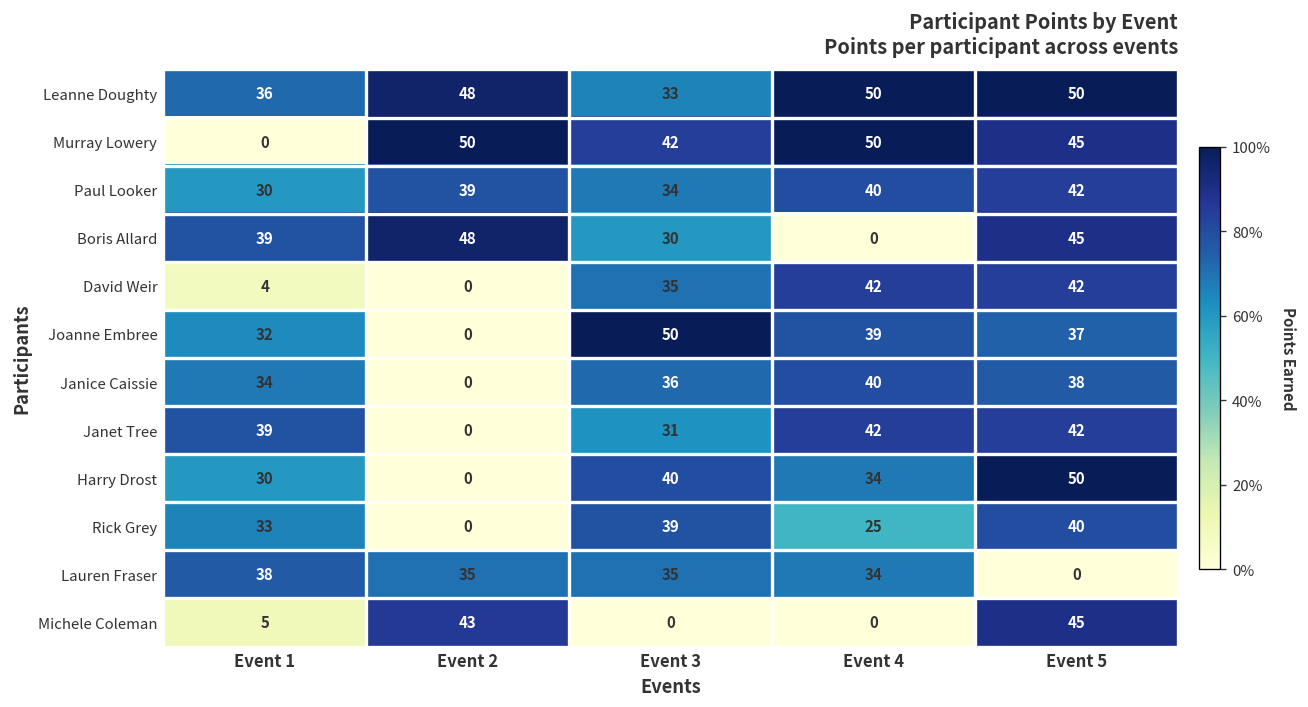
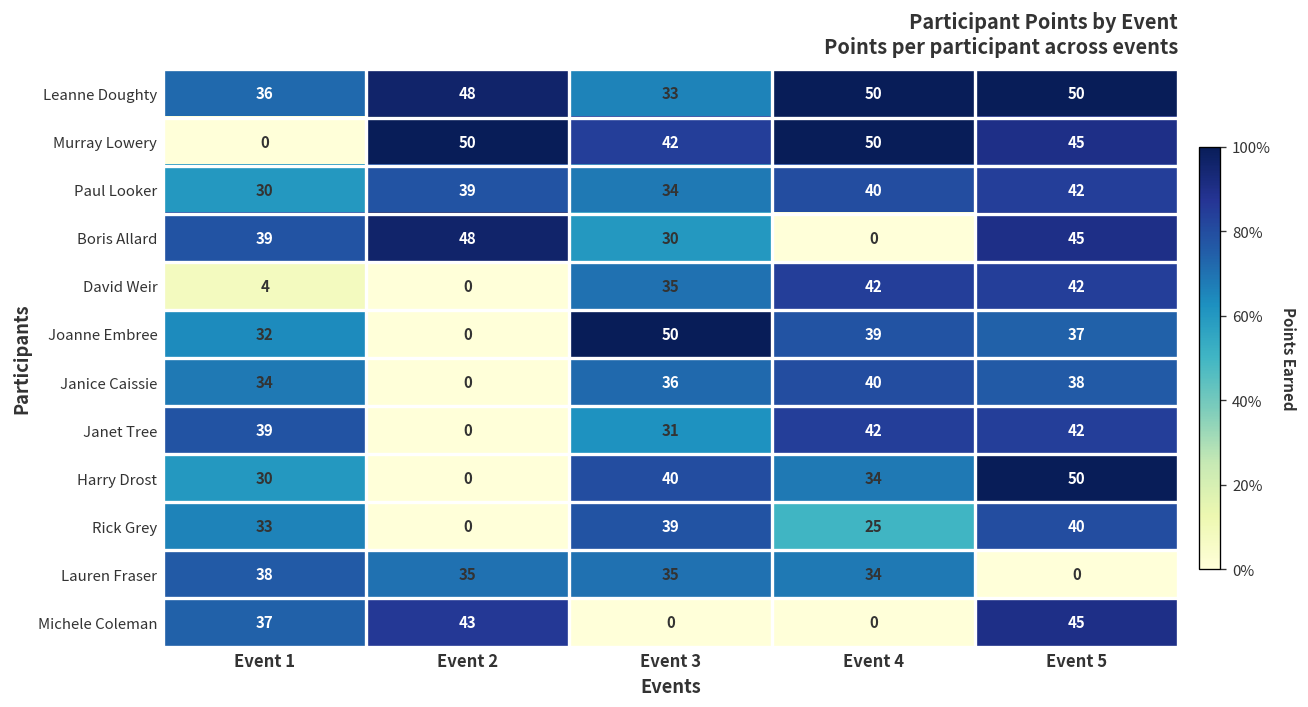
Michele Coleman, Event 1: 5 -> 37
